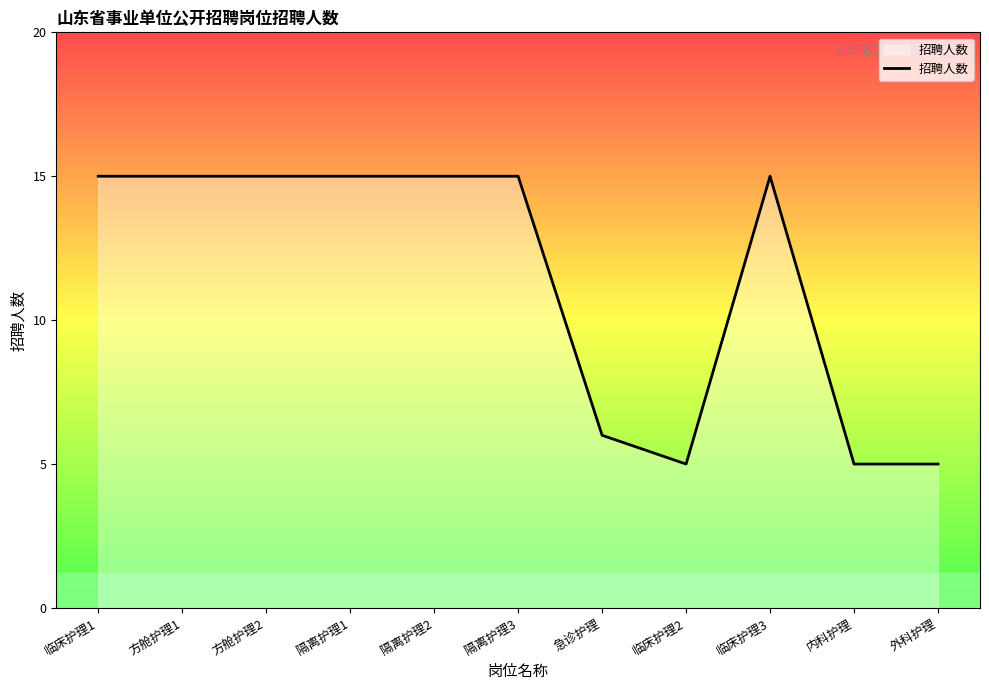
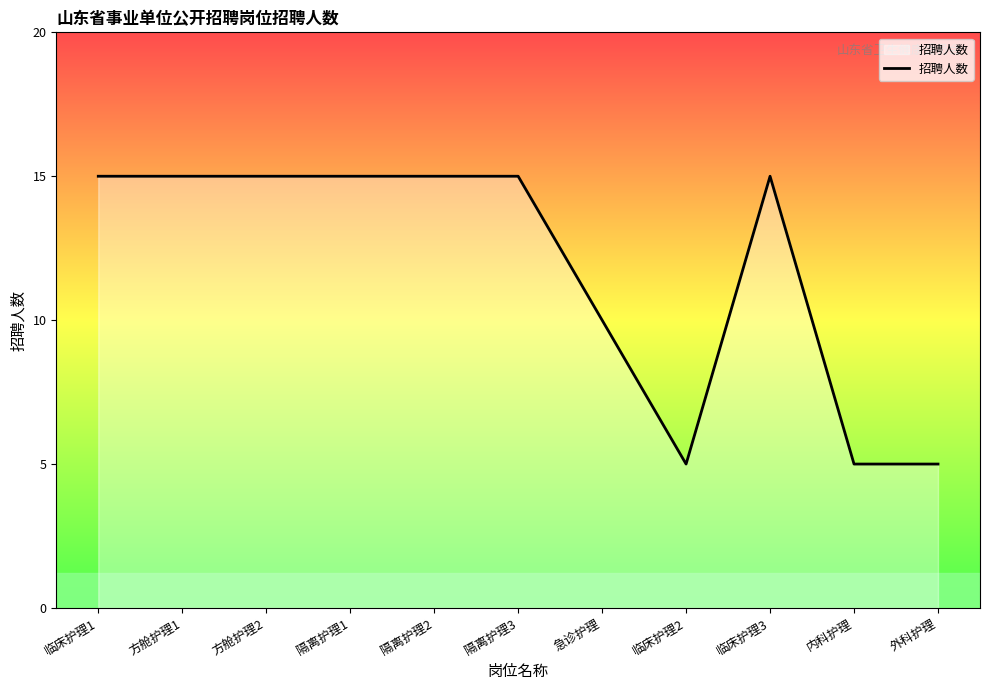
急诊护理: 6 -> 10
